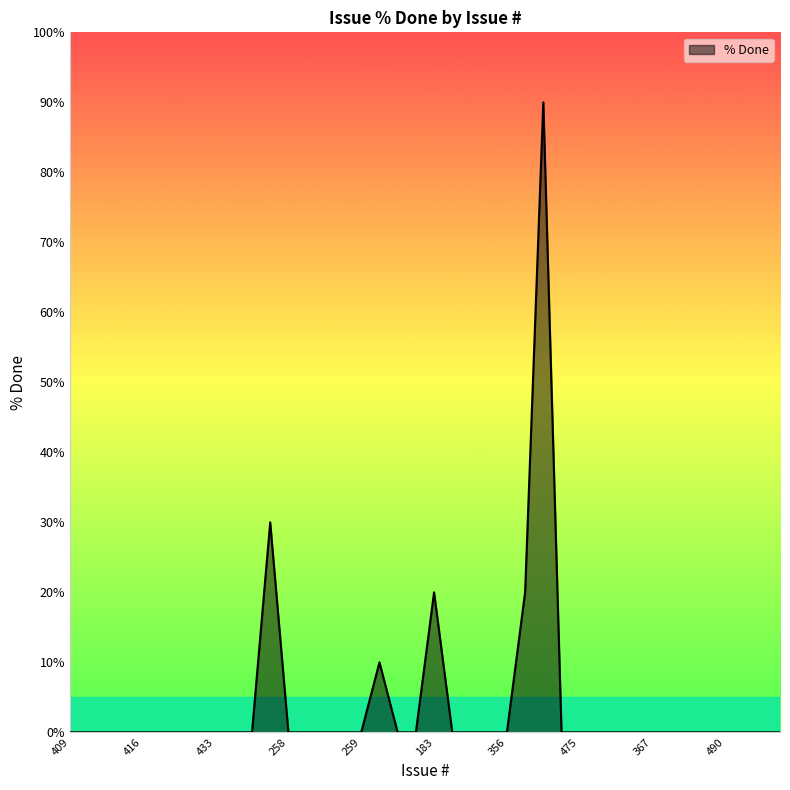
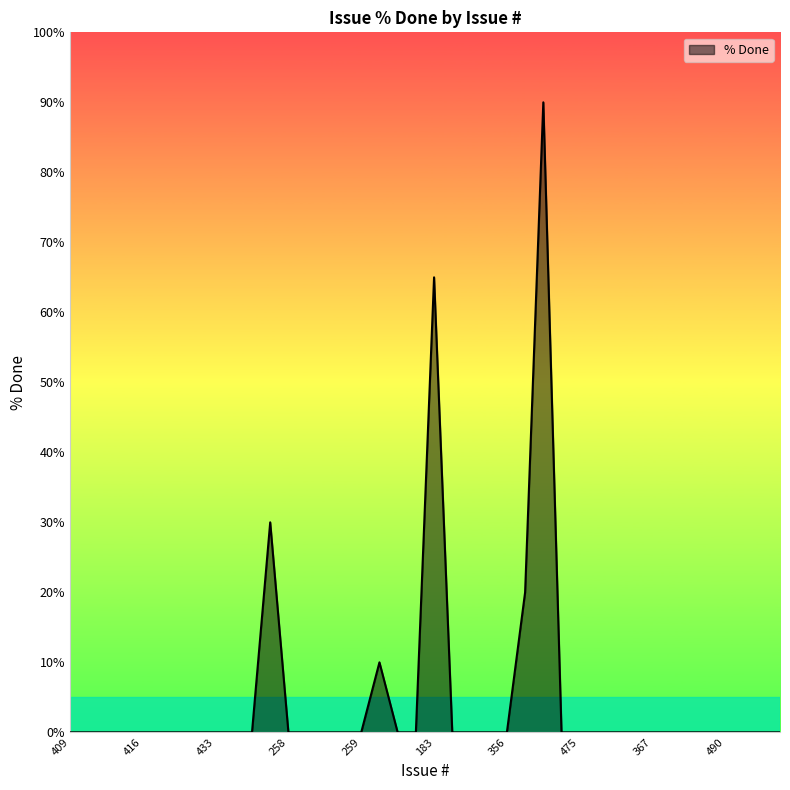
183: 20% -> 65%
